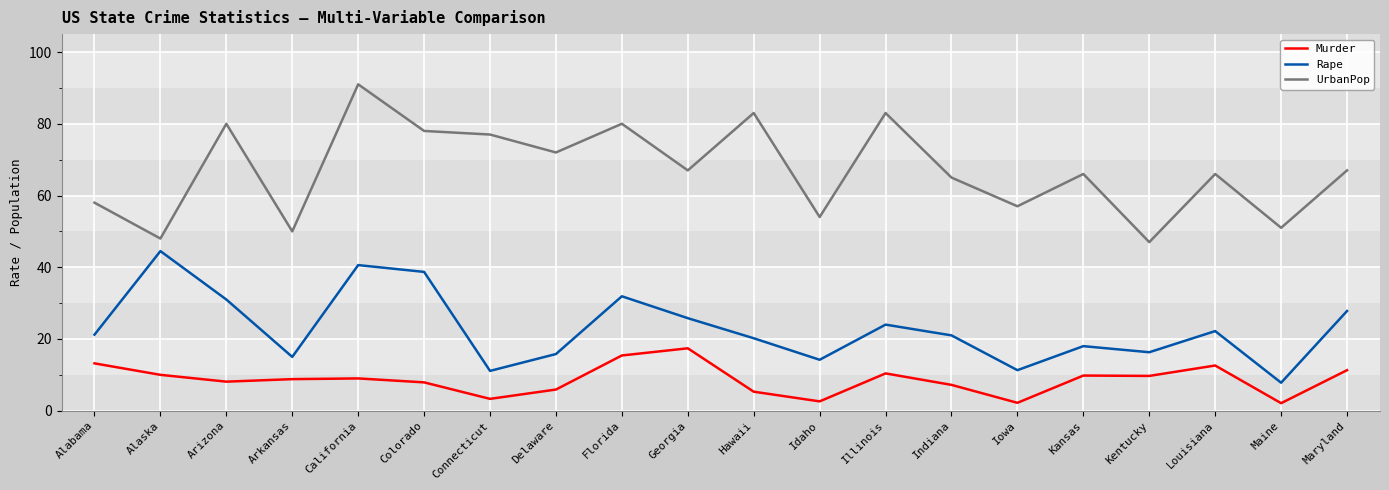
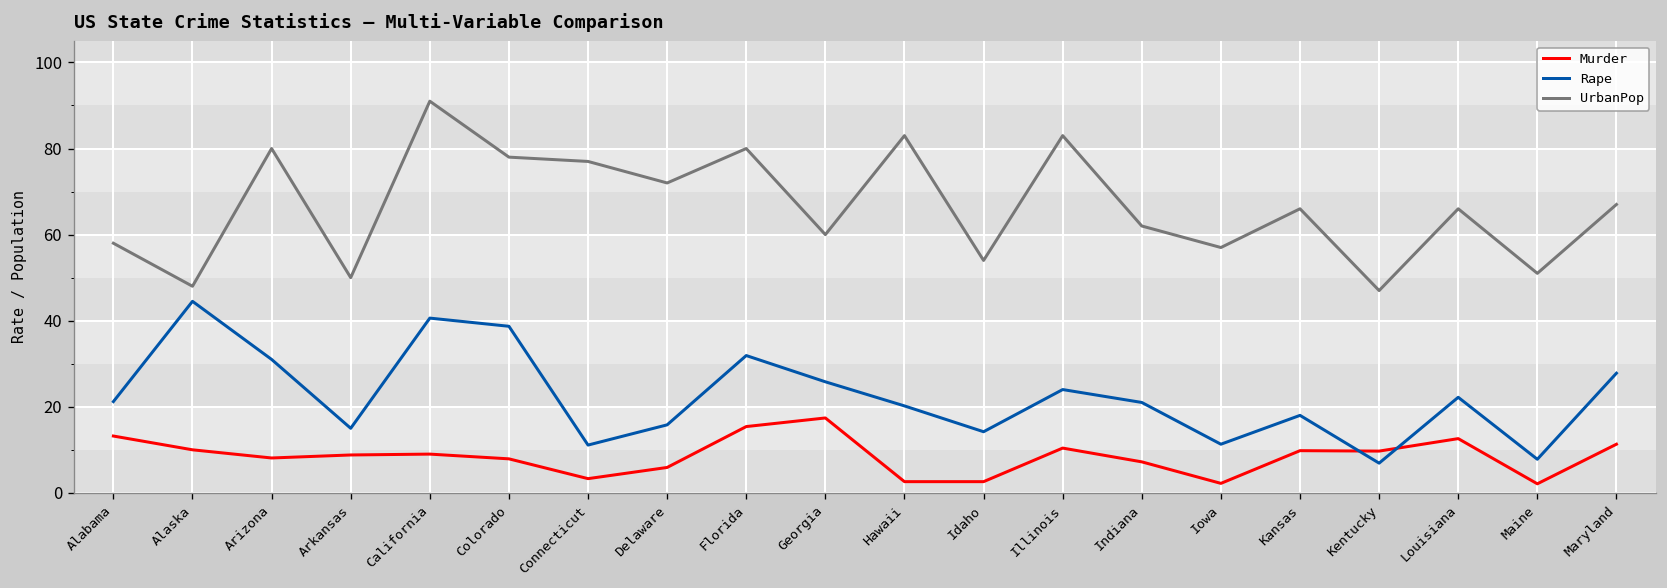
UrbanPop, Georgia: 67 -> 60
Murder, Hawaii: 5 -> 3
UrbanPop, Indiana: 65 -> 62
Rape, Kentucky: 16 -> 7
